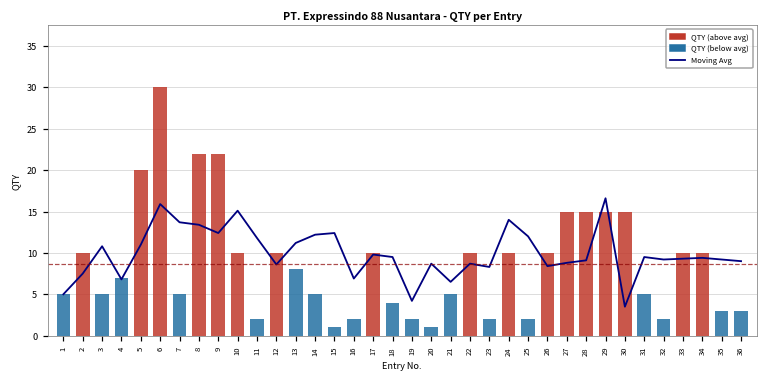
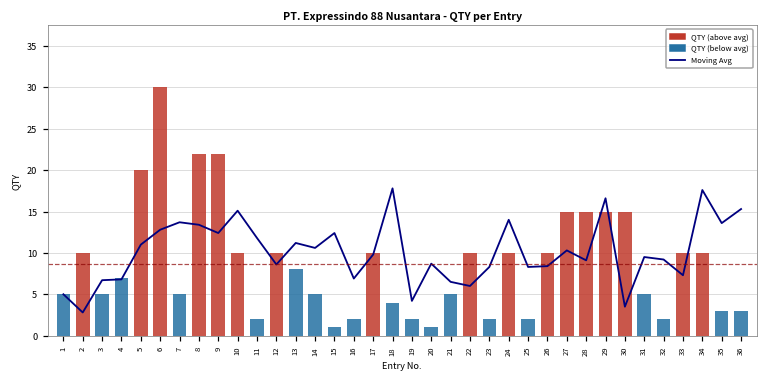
Moving Avg, 2: 8 -> 3
Moving Avg, 3: 11 -> 7
Moving Avg, 6: 16 -> 13
Moving Avg, 14: 12 -> 11
Moving Avg, 18: 10 -> 18
Moving Avg, 22: 9 -> 6
Moving Avg, 25: 12 -> 8
Moving Avg, 27: 9 -> 10
Moving Avg, 33: 9 -> 7
Moving Avg, 34: 9 -> 18
Moving Avg, 35: 9 -> 14
Moving Avg, 36: 9 -> 15
